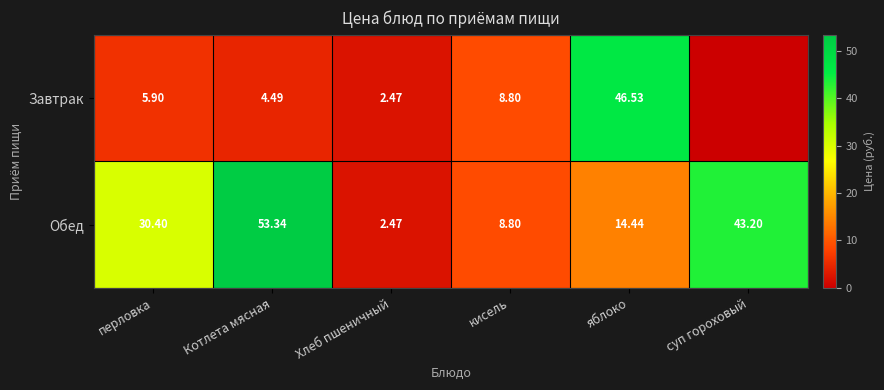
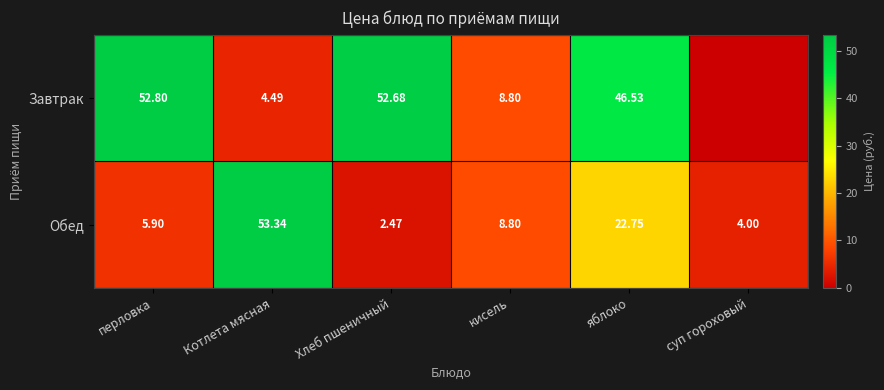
Завтрак, перловка: 5.90 -> 52.80
Завтрак, Хлеб пшеничный: 2.47 -> 52.68
Обед, перловка: 30.40 -> 5.90
Обед, яблоко: 14.44 -> 22.75
Обед, суп гороховый: 43.20 -> 4.00
